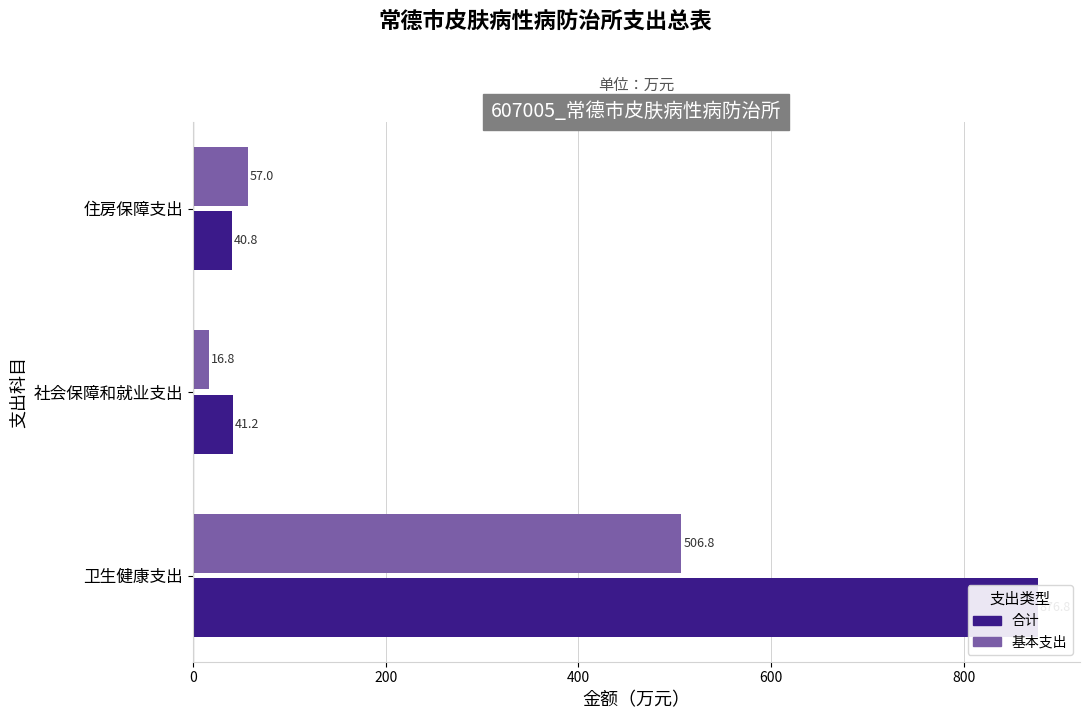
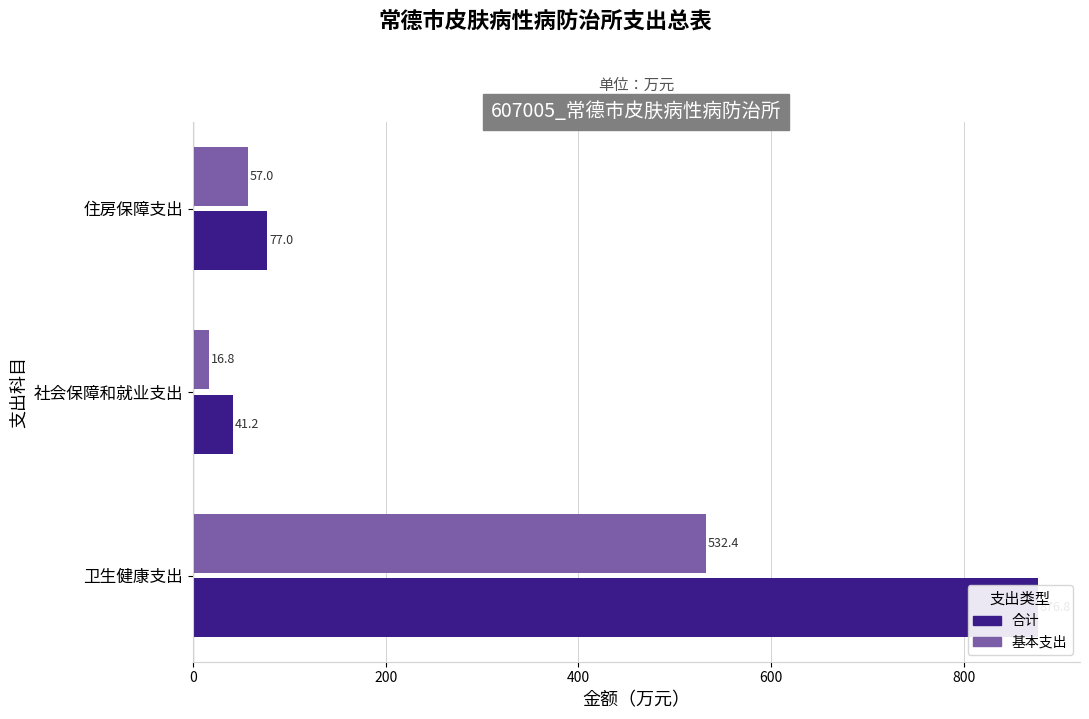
合计, 住房保障支出: 40.8 -> 77.0
基本支出, 卫生健康支出: 506.8 -> 532.4
